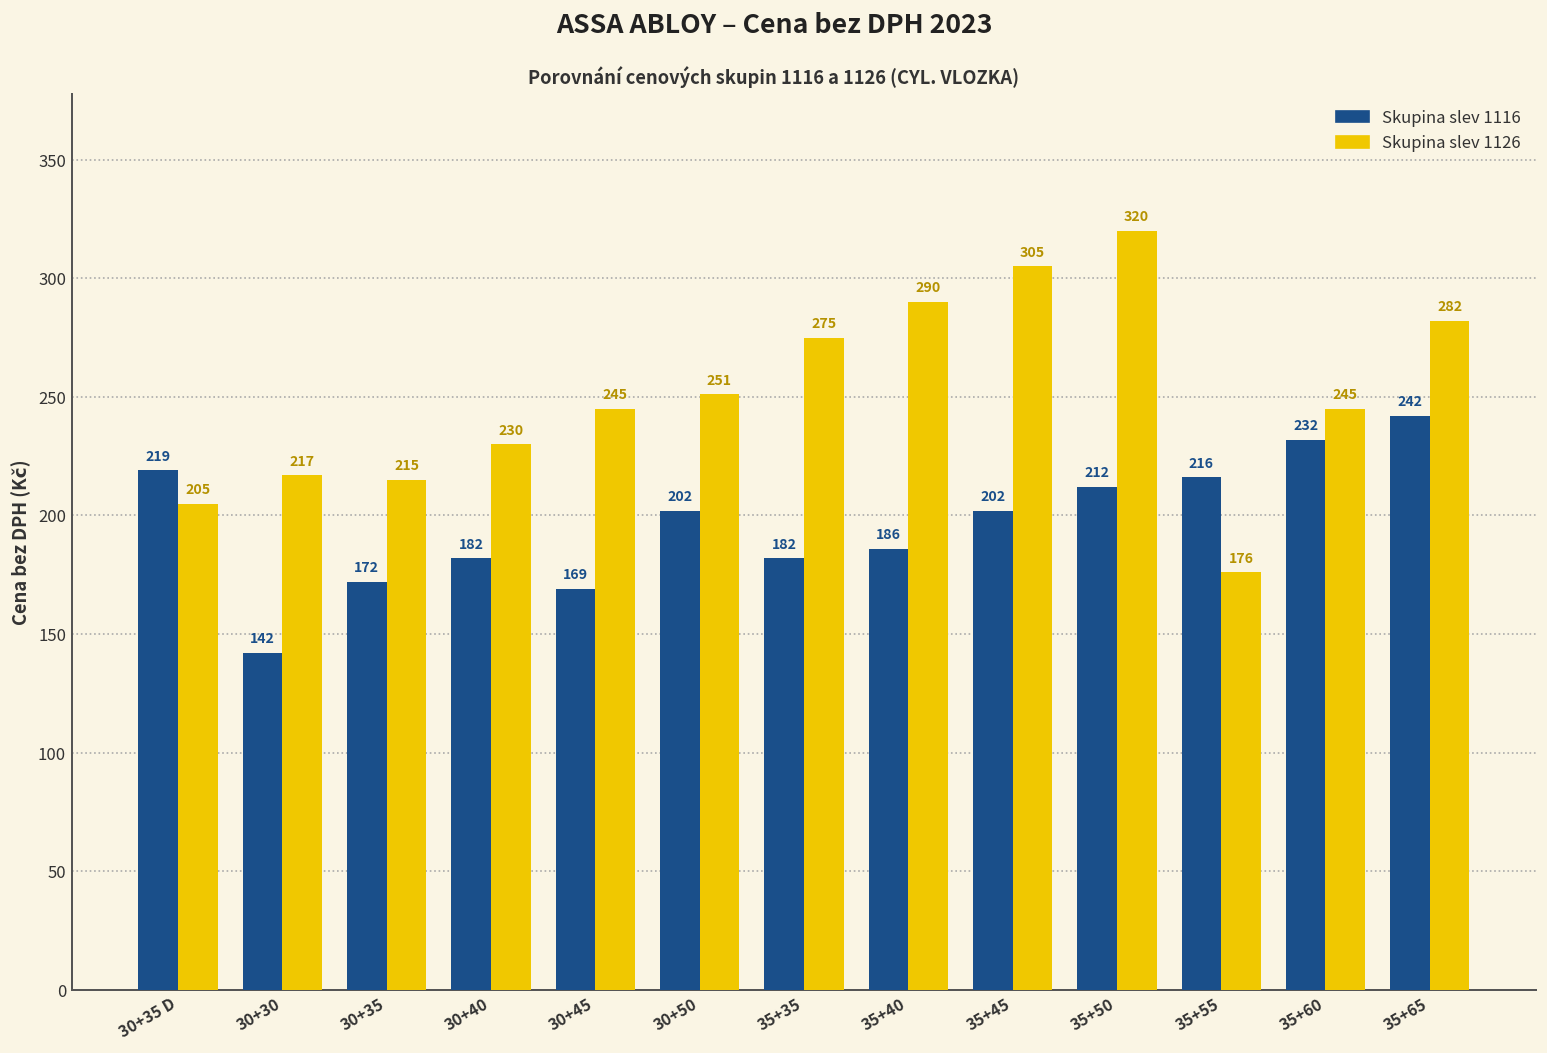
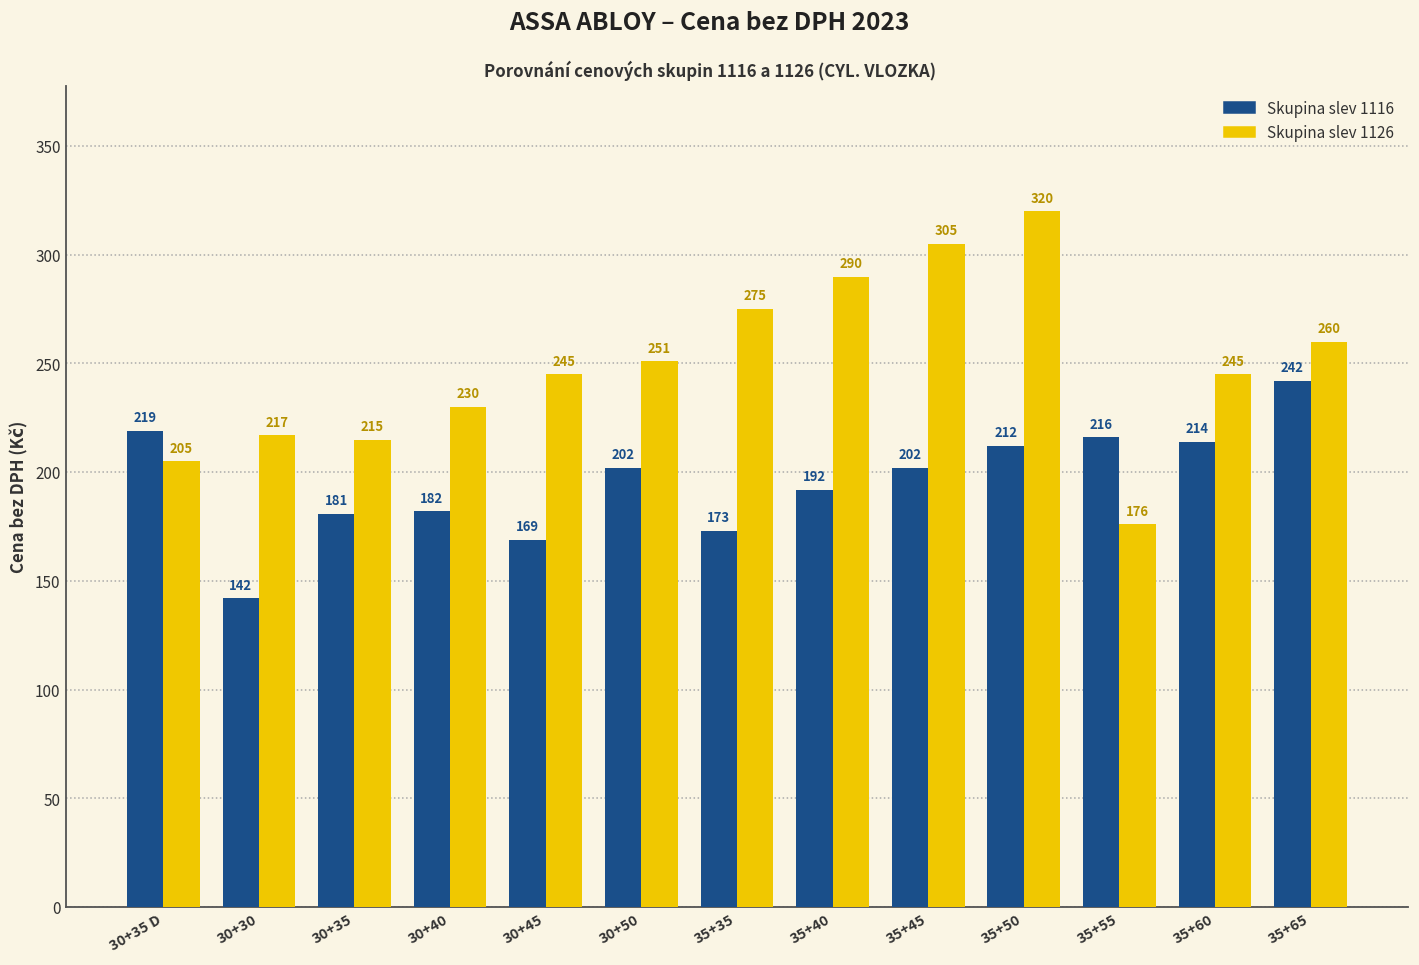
Skupina slev 1116, 30+35: 172 -> 181
Skupina slev 1116, 35+35: 182 -> 173
Skupina slev 1116, 35+40: 186 -> 192
Skupina slev 1116, 35+60: 232 -> 214
Skupina slev 1126, 35+65: 282 -> 260
